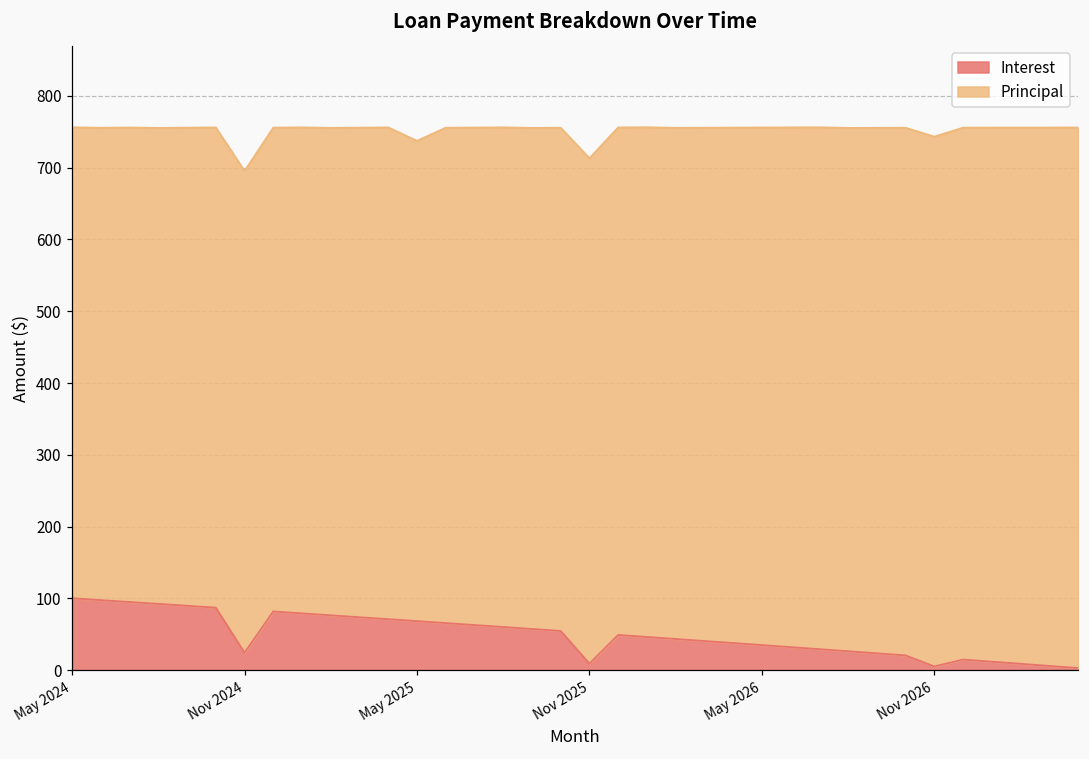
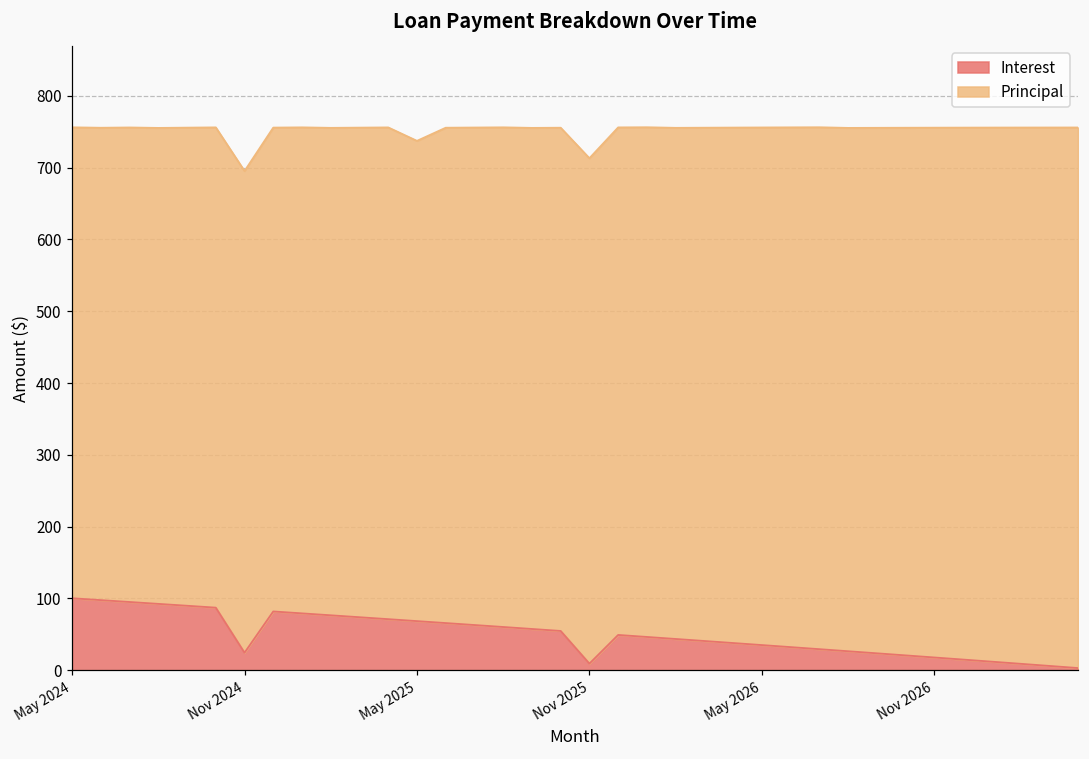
Interest, Nov 2026: 10 -> 20
